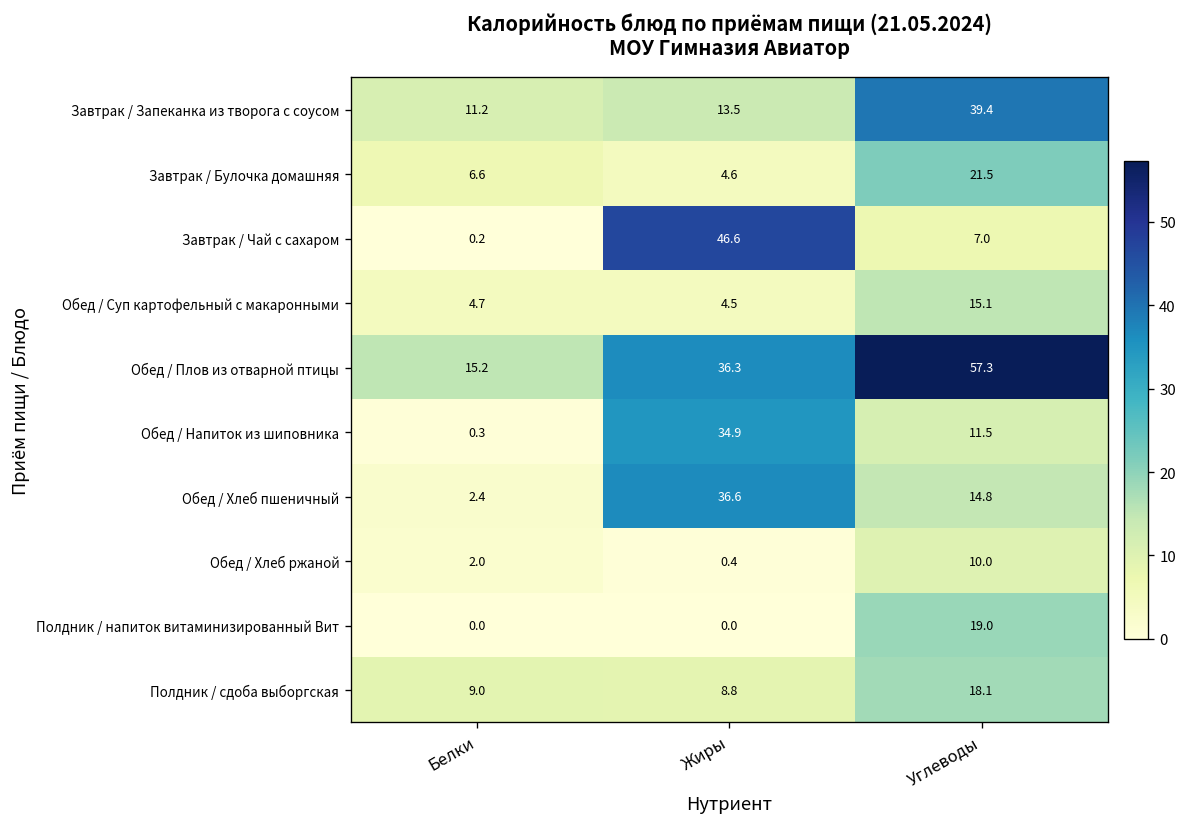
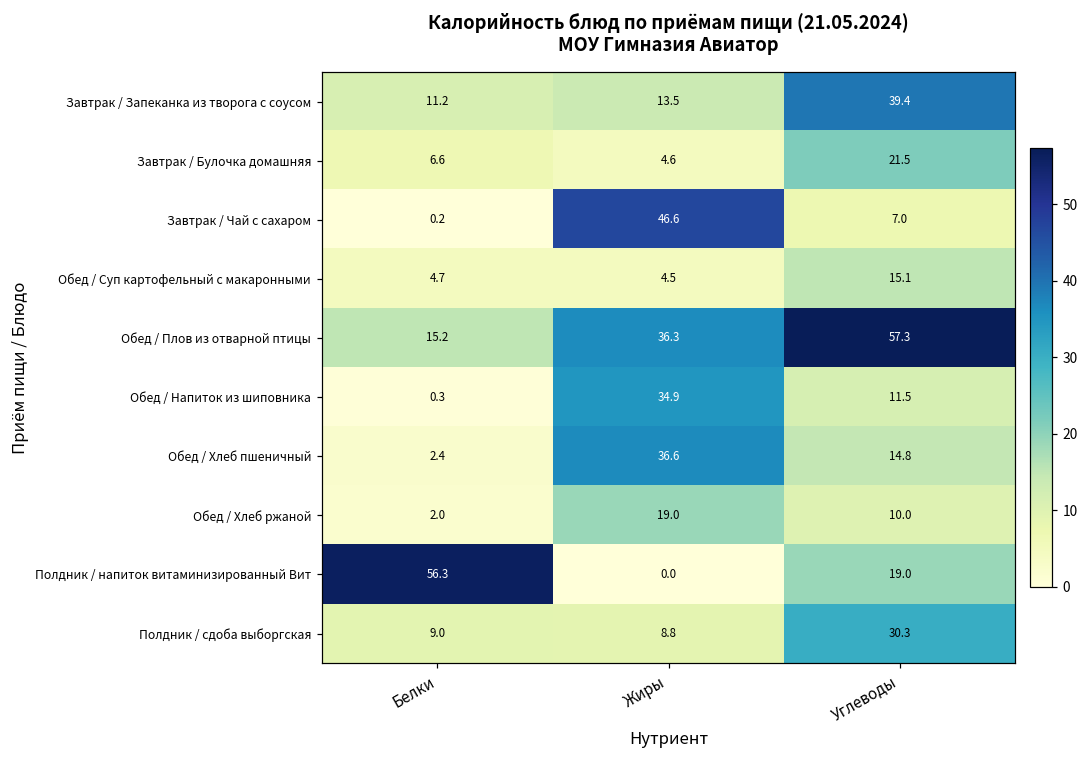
Обед / Хлеб ржаной, Жиры: 0.4 -> 19.0
Полдник / напиток витаминизированный Вит, Белки: 0.0 -> 56.3
Полдник / сдоба выборгская, Углеводы: 18.1 -> 30.3
